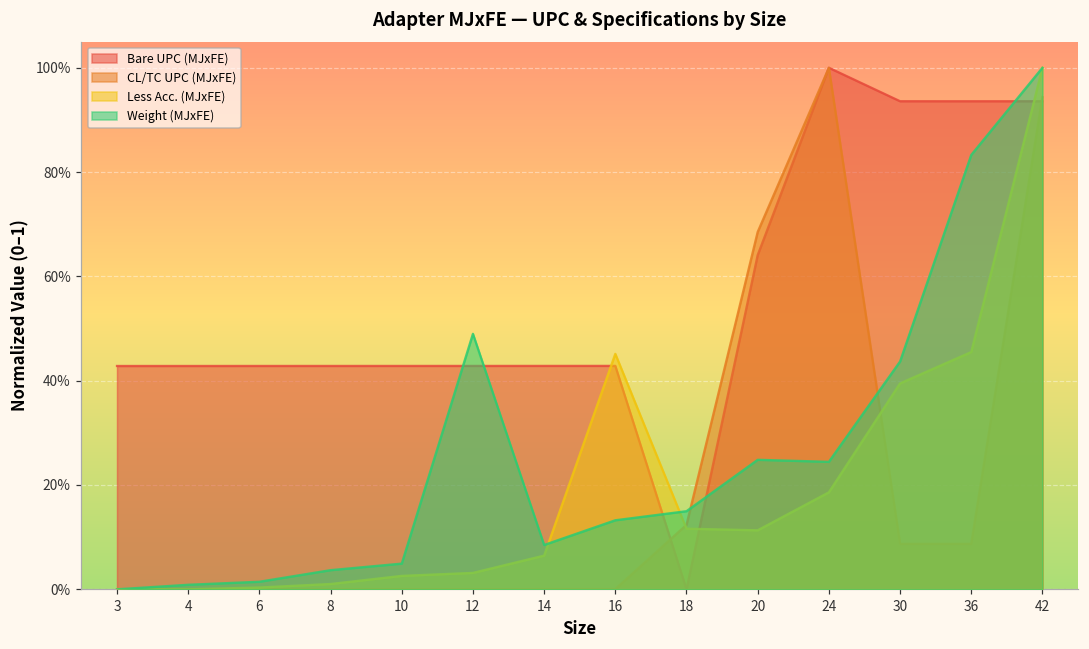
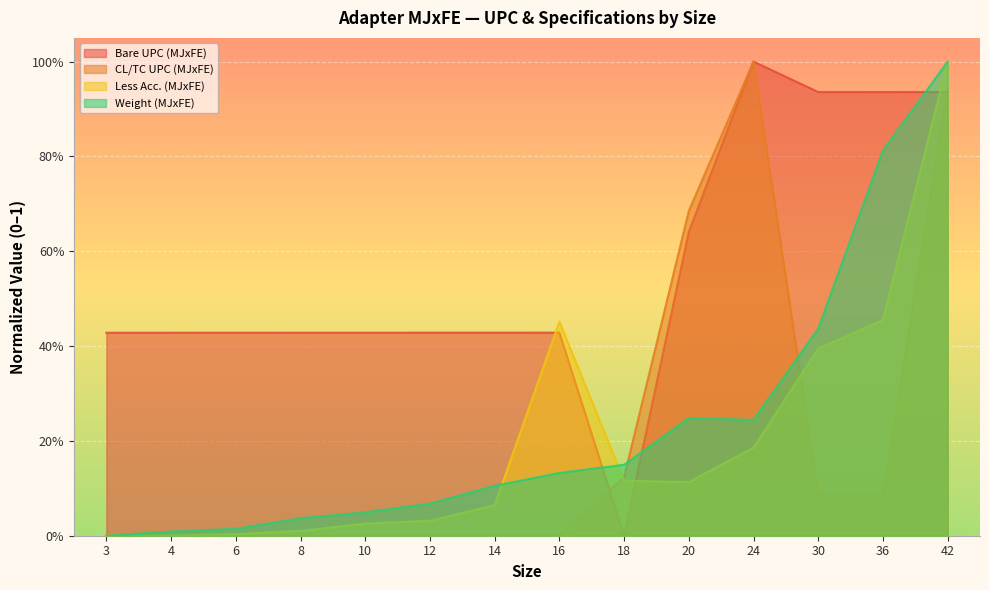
Weight (MJxFE), 12: 49% -> 7%
Weight (MJxFE), 14: 9% -> 11%
Weight (MJxFE), 36: 83% -> 81%
